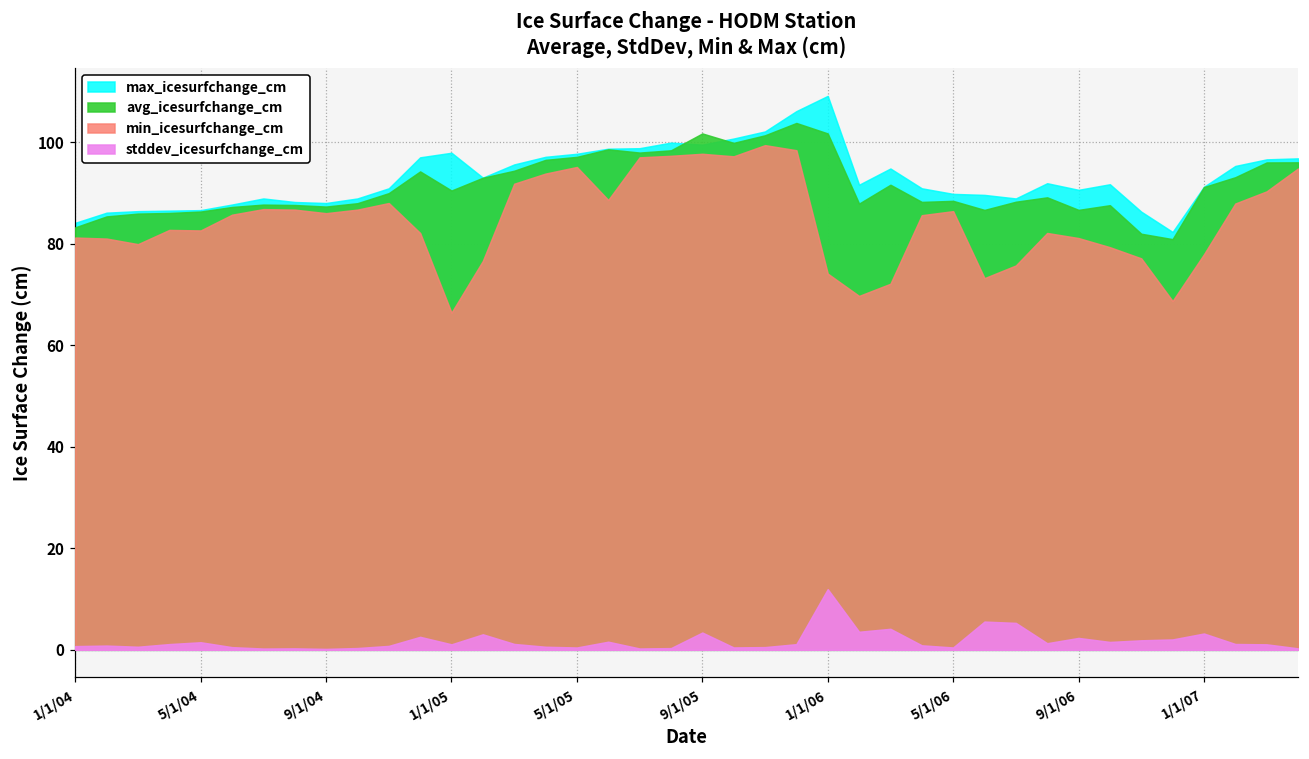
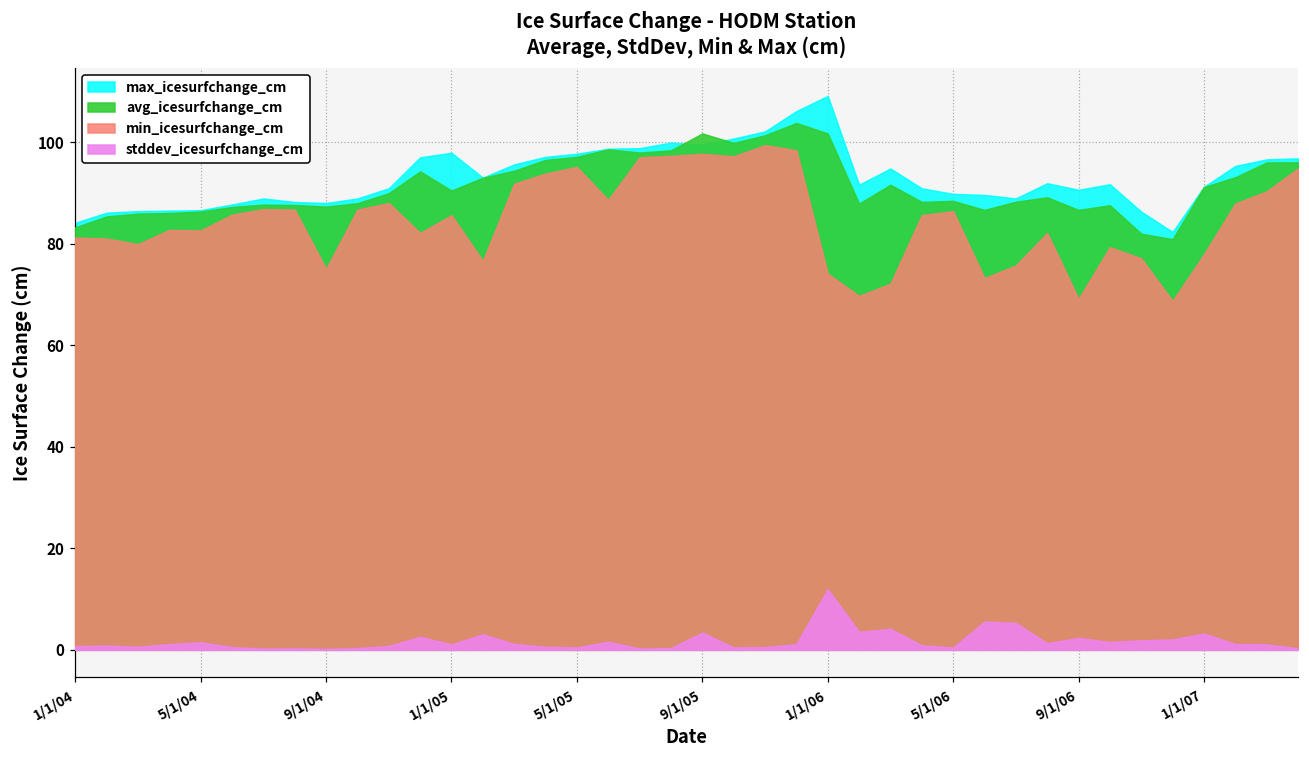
min_icesurfchange_cm, 9/1/04: 86 -> 75
min_icesurfchange_cm, 1/1/05: 66 -> 86
min_icesurfchange_cm, 9/1/06: 81 -> 69
